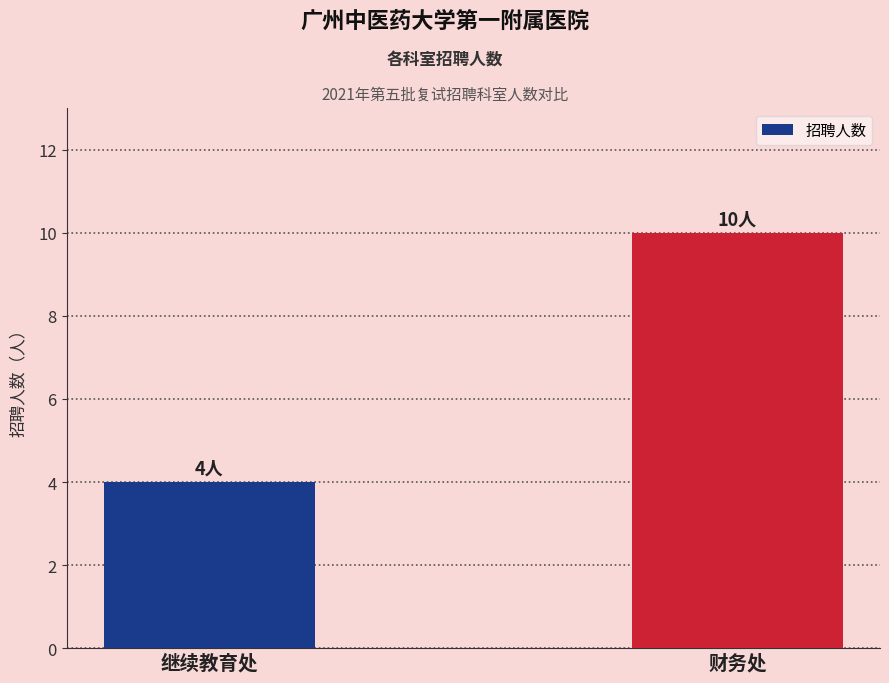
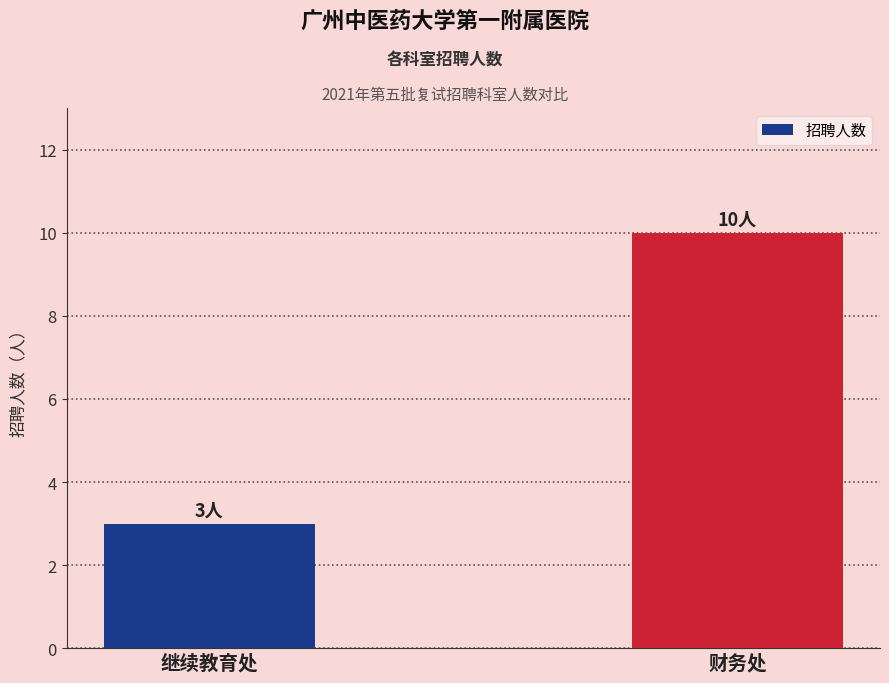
继续教育处: 4人 -> 3人
